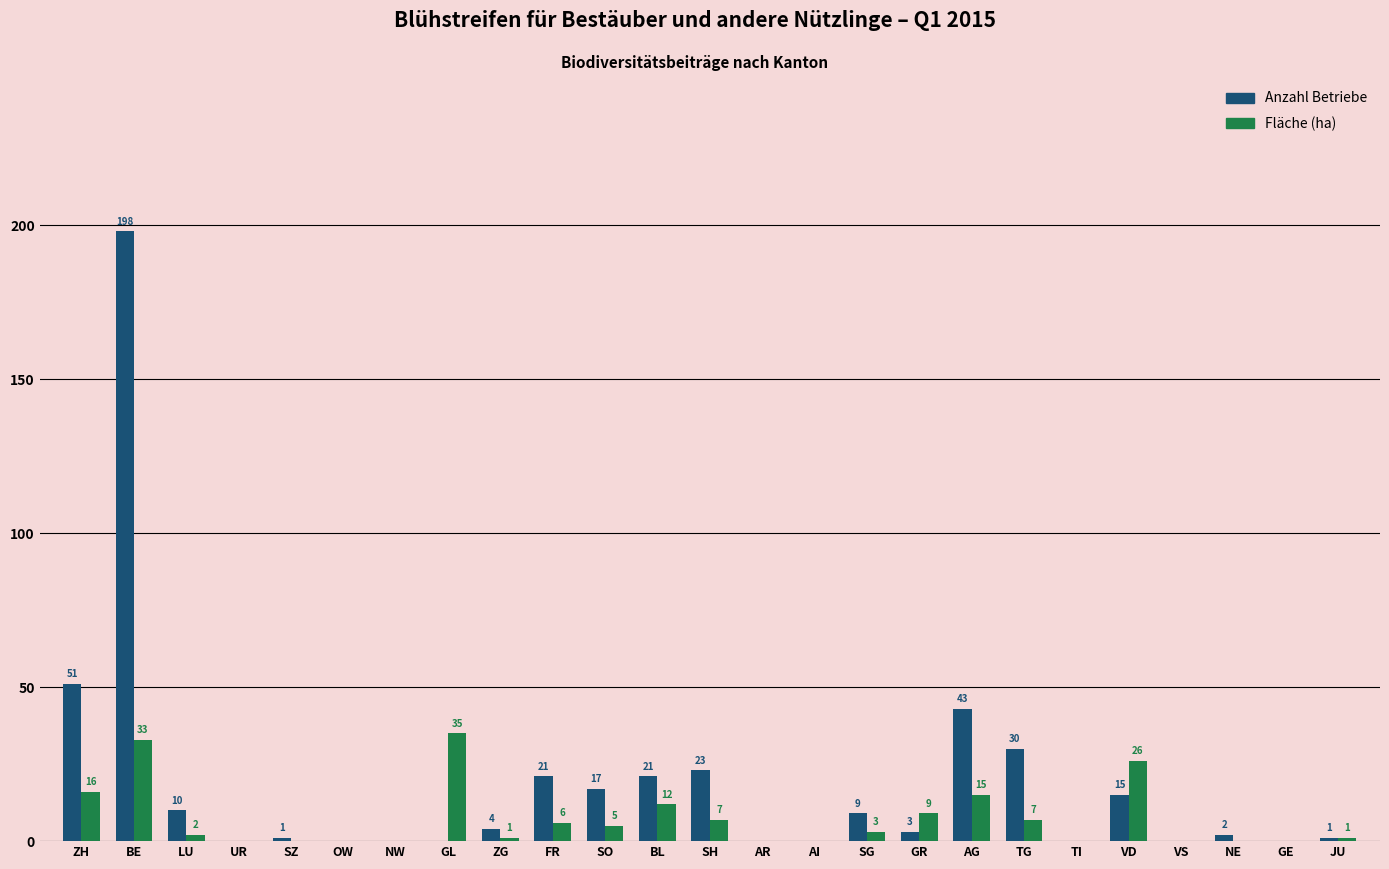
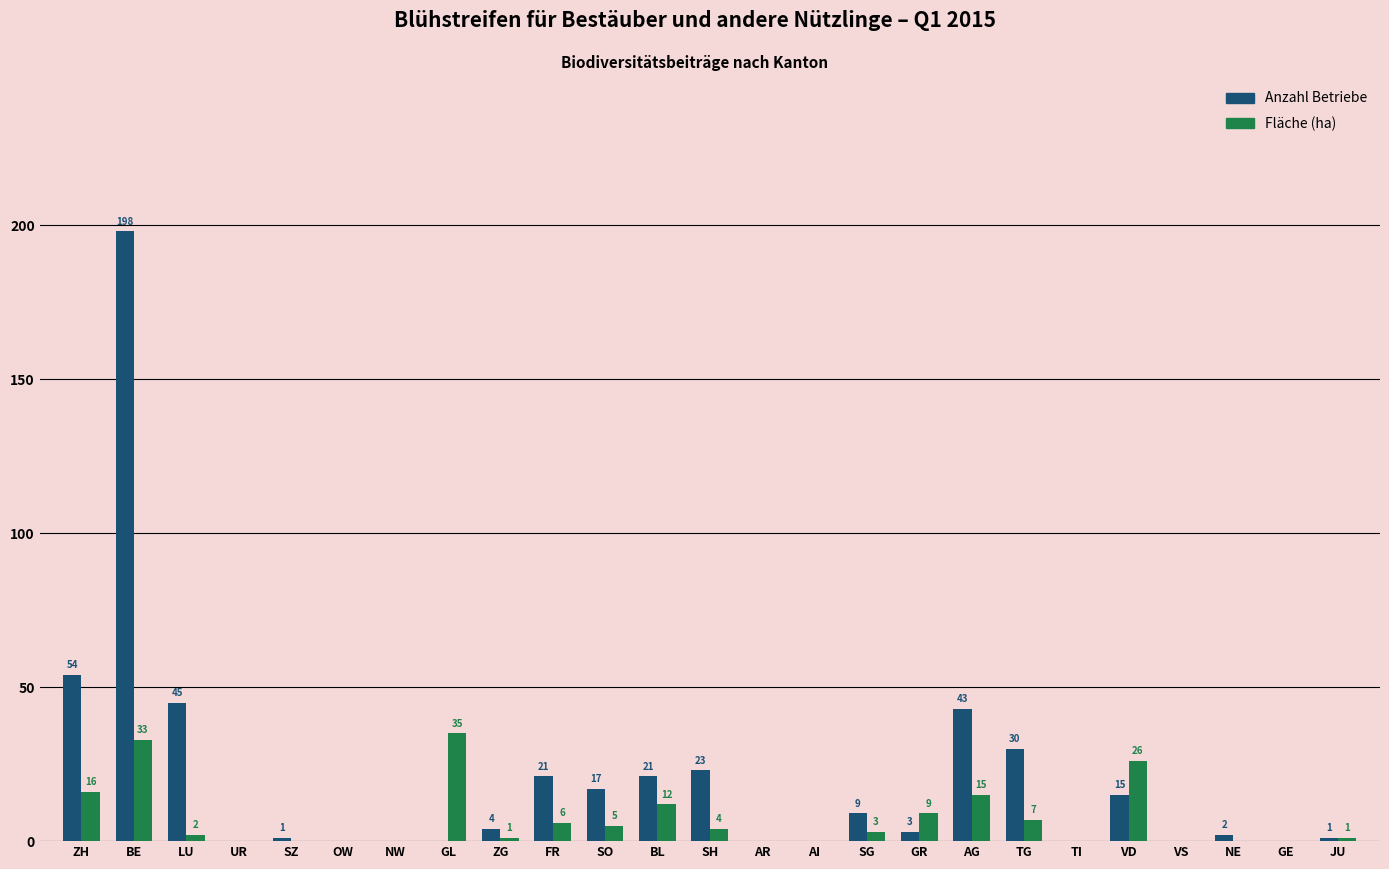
Anzahl Betriebe, ZH: 51 -> 54
Anzahl Betriebe, LU: 10 -> 45
Fläche (ha), SH: 7 -> 4
